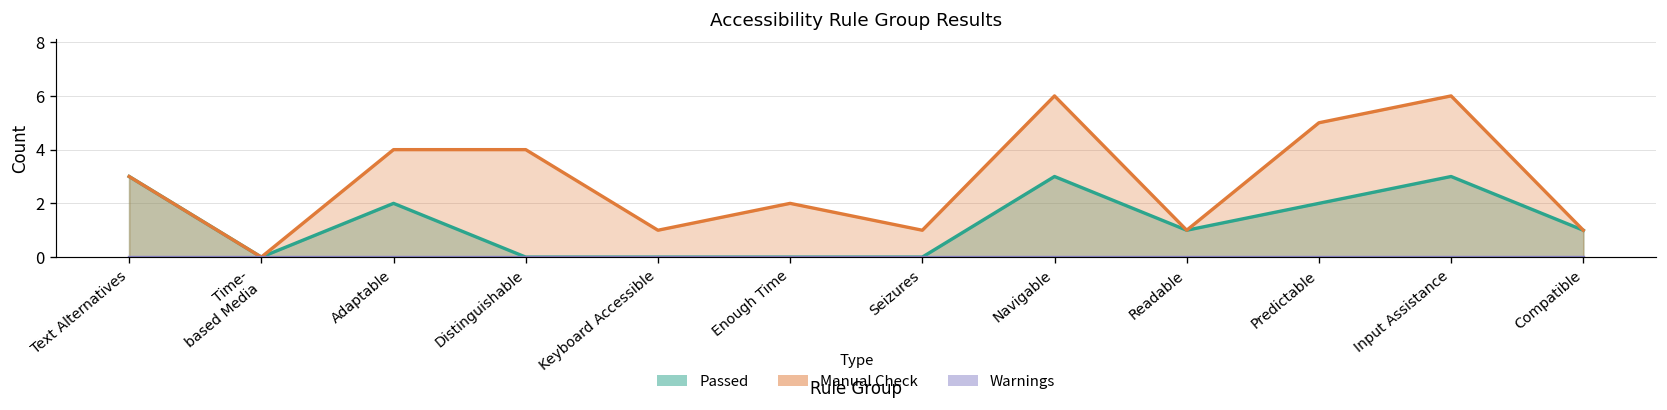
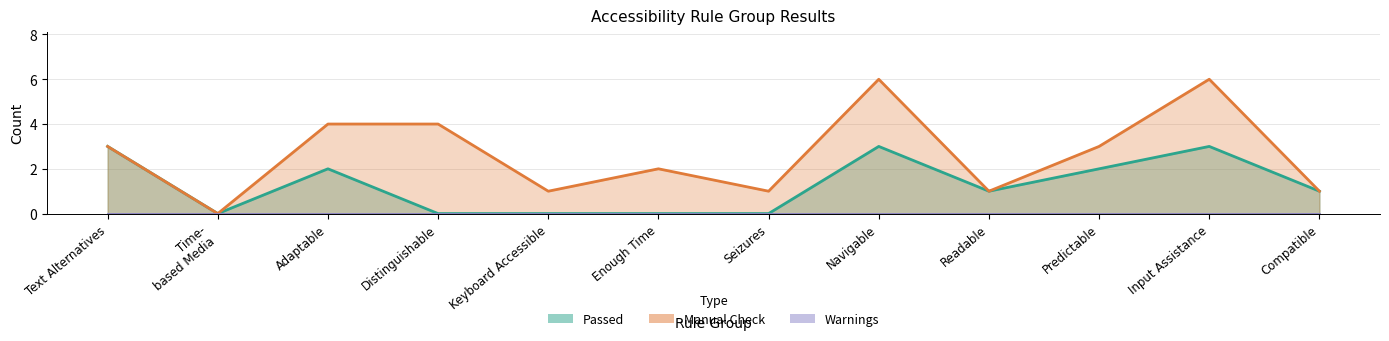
Manual Check, Predictable: 5 -> 3
